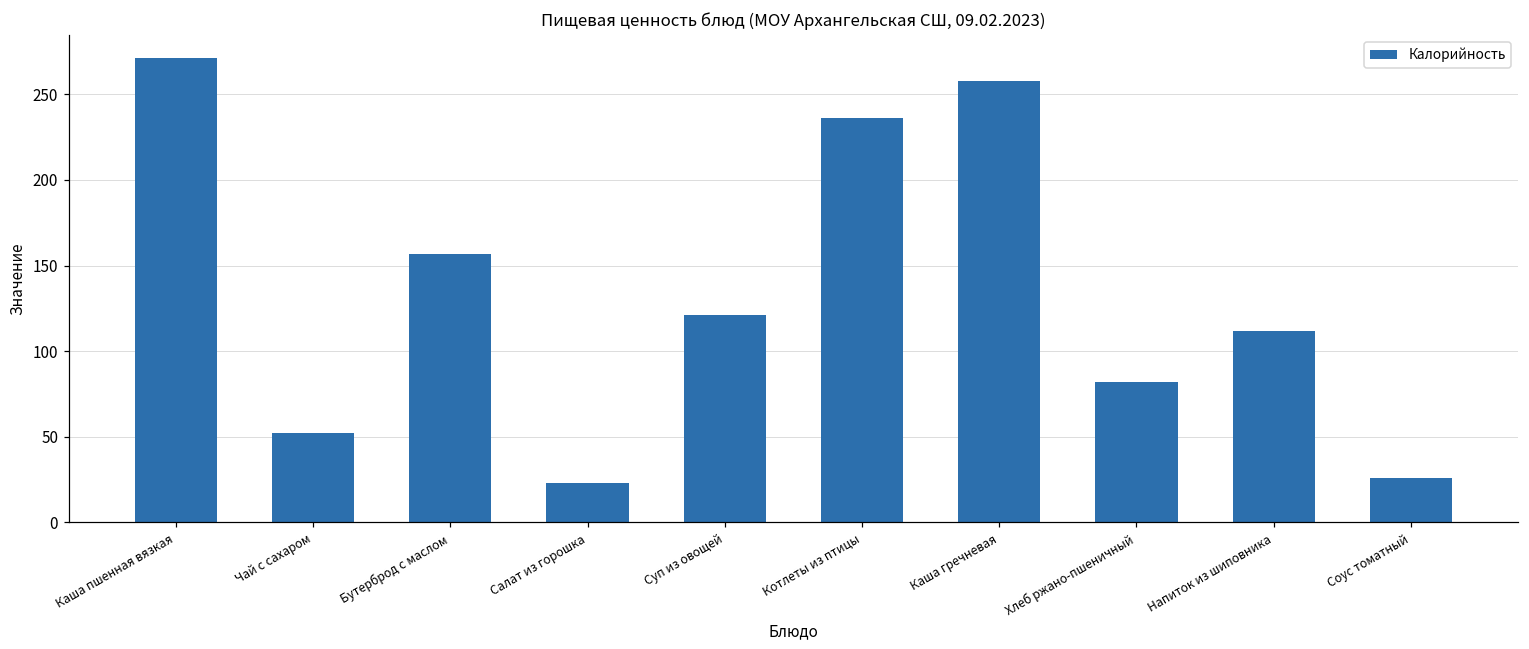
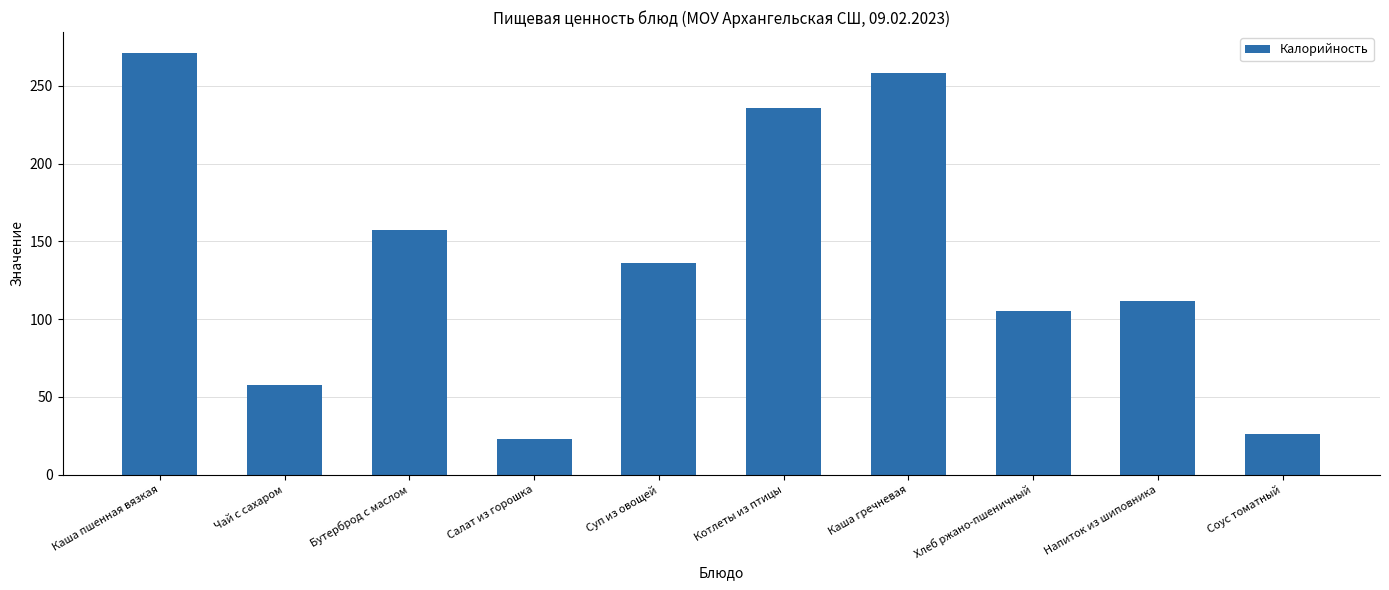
Чай с сахаром: 52 -> 58
Суп из овощей: 121 -> 136
Хлеб ржано-пшеничный: 82 -> 105
